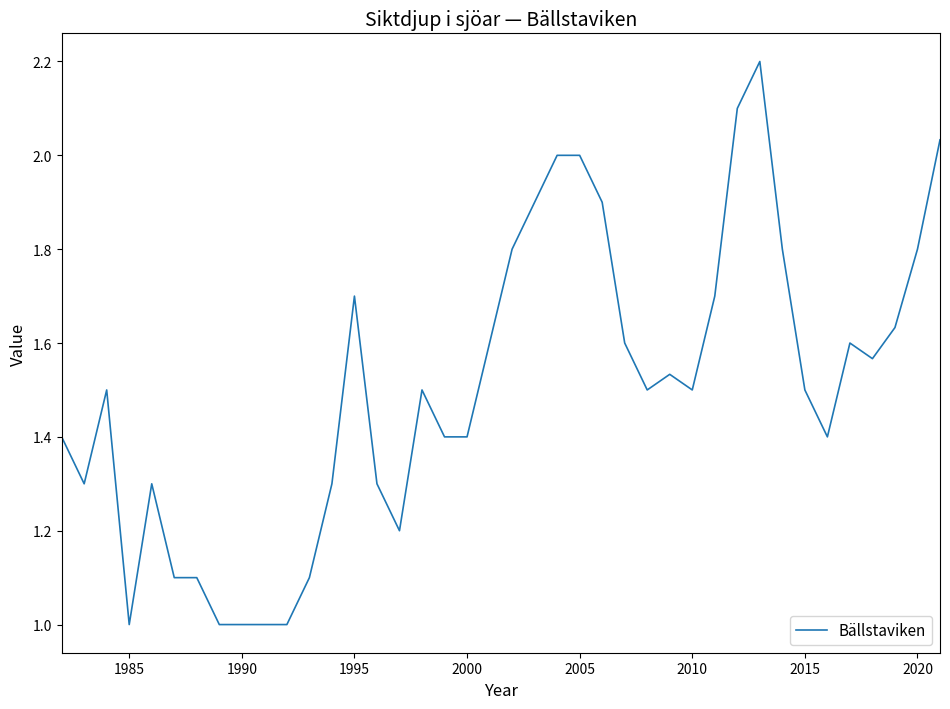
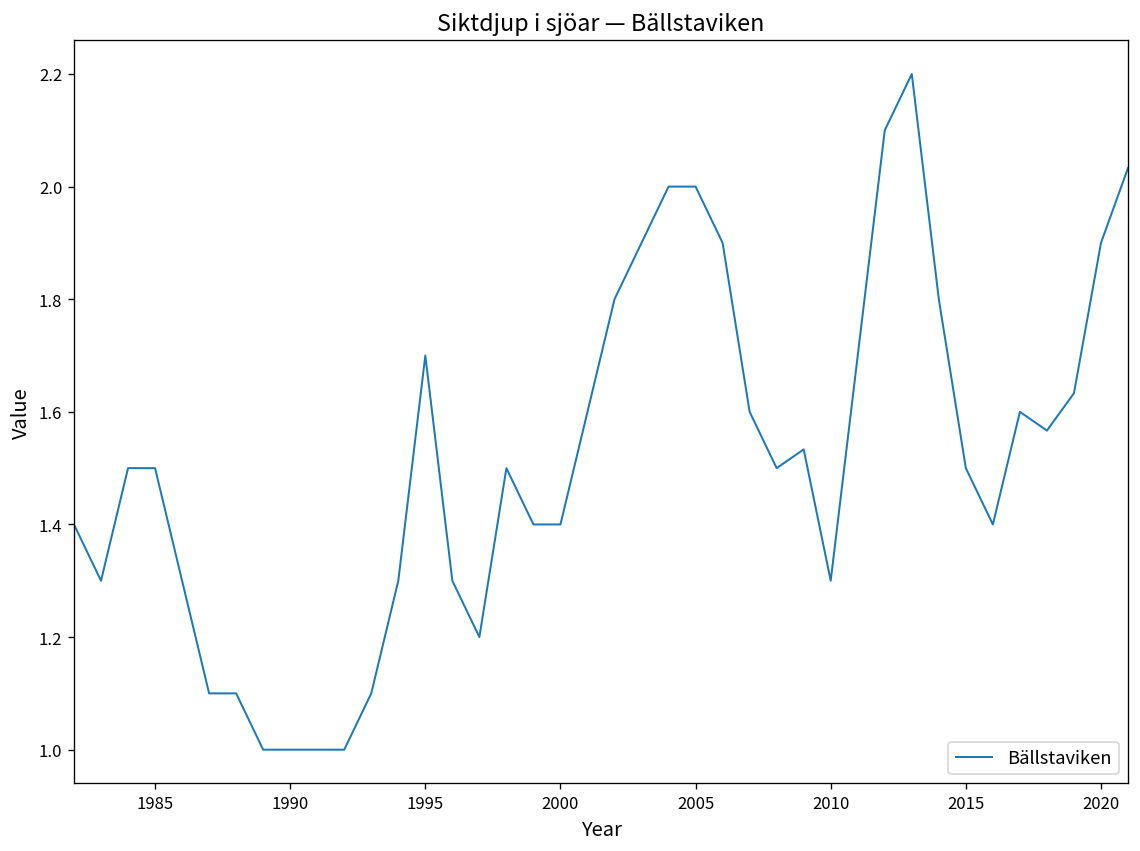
1985: 1.0 -> 1.5
2010: 1.5 -> 1.3
2020: 1.8 -> 1.9
